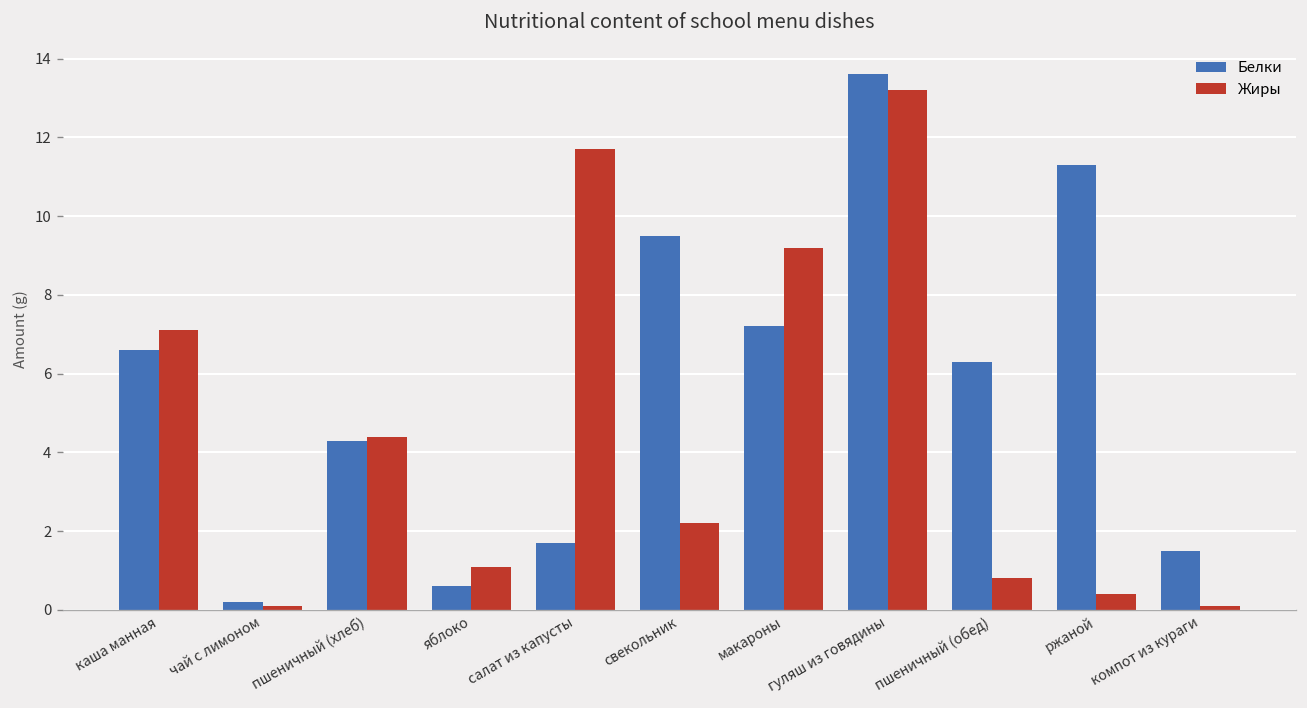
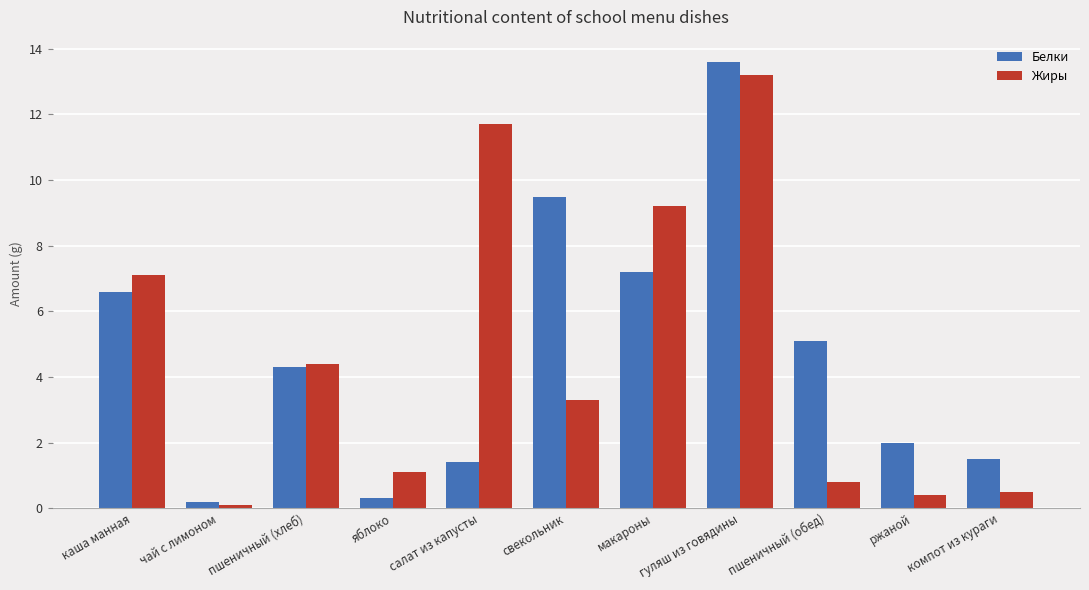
Белки, яблоко: 0.6 -> 0.3
Белки, салат из капусты: 1.7 -> 1.4
Жиры, свекольник: 2.2 -> 3.3
Белки, пшеничный (обед): 6.3 -> 5.1
Белки, ржаной: 11.3 -> 2.0
Жиры, компот из кураги: 0.1 -> 0.5
